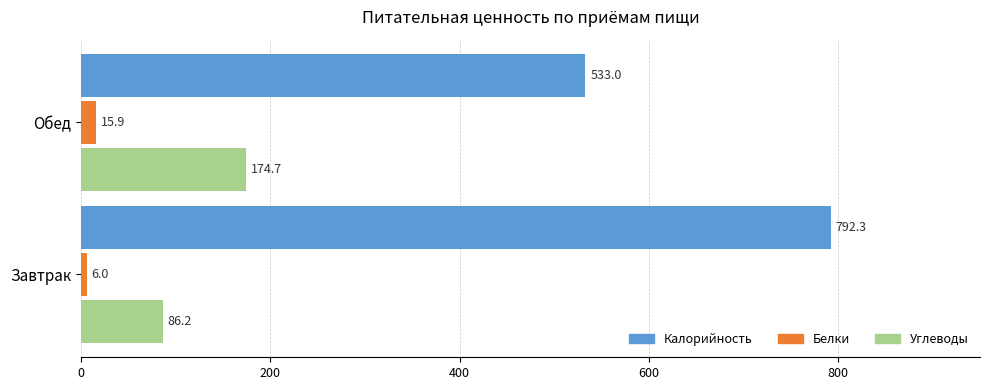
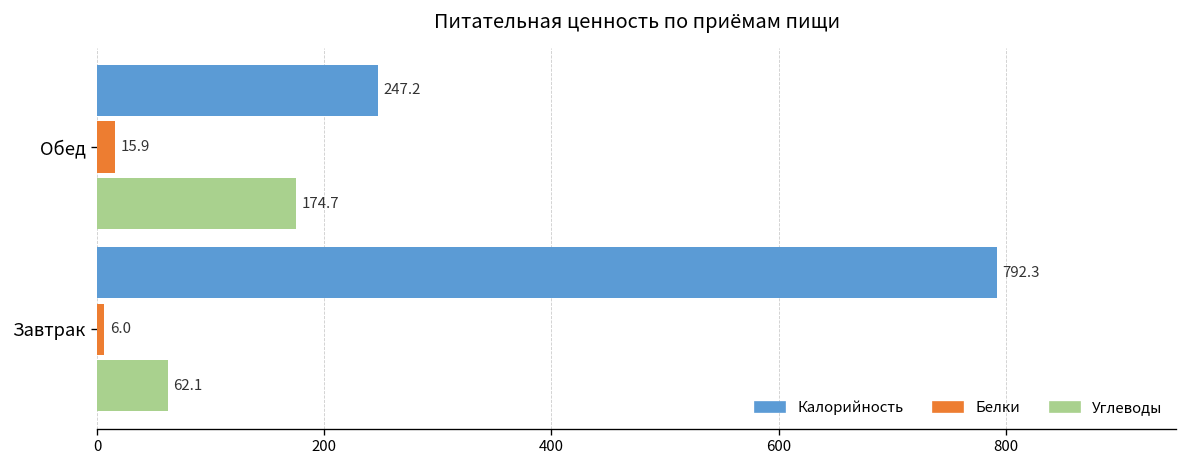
Калорийность, Обед: 533.0 -> 247.2
Углеводы, Завтрак: 86.2 -> 62.1
